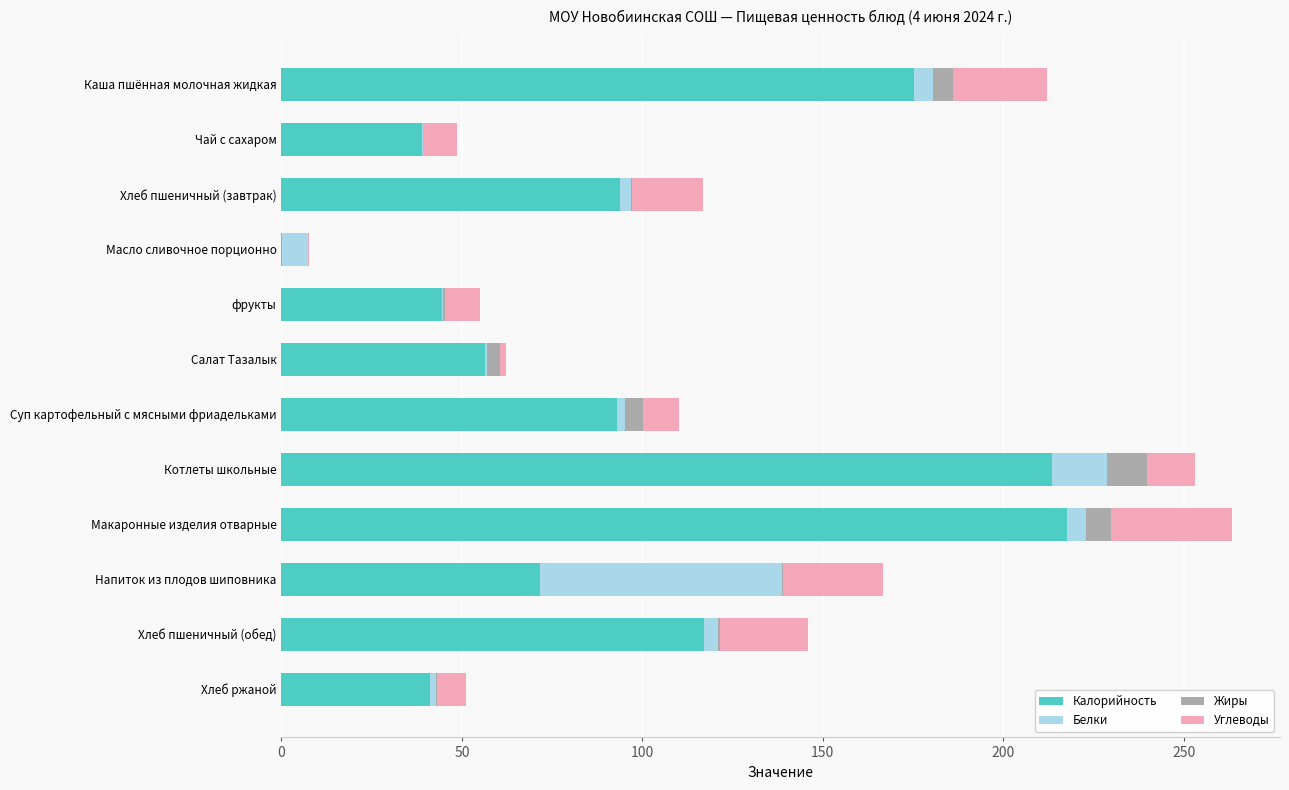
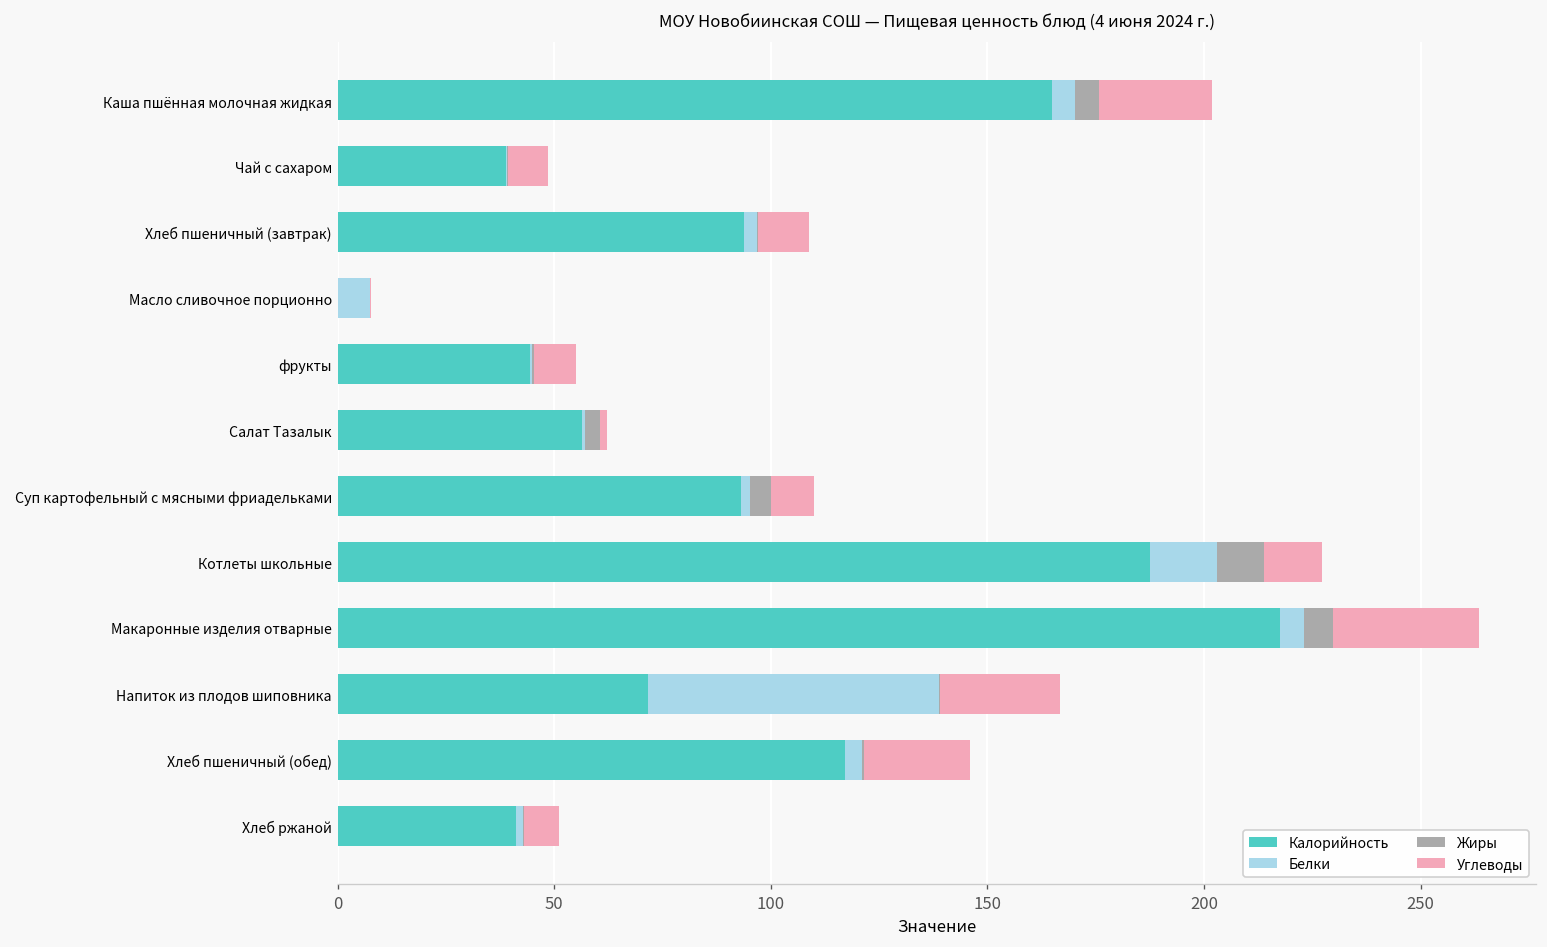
Калорийность, Каша пшённая молочная жидкая: 175 -> 165
Углеводы, Хлеб пшеничный (завтрак): 20 -> 12
Калорийность, Котлеты школьные: 213 -> 188
